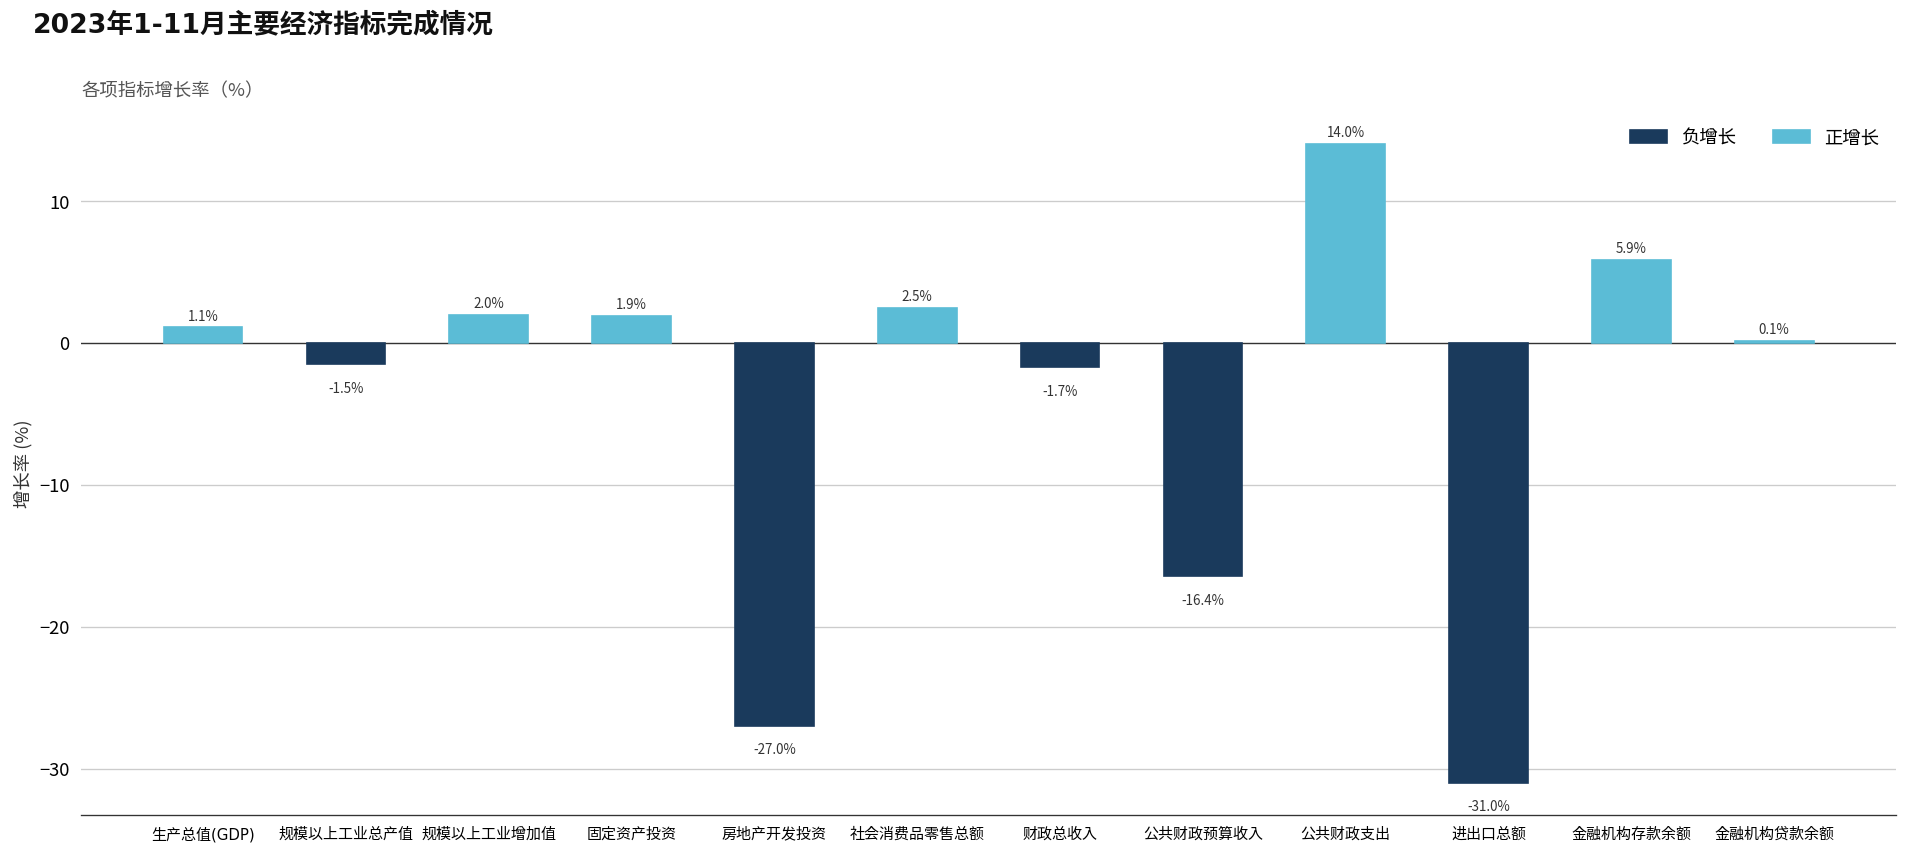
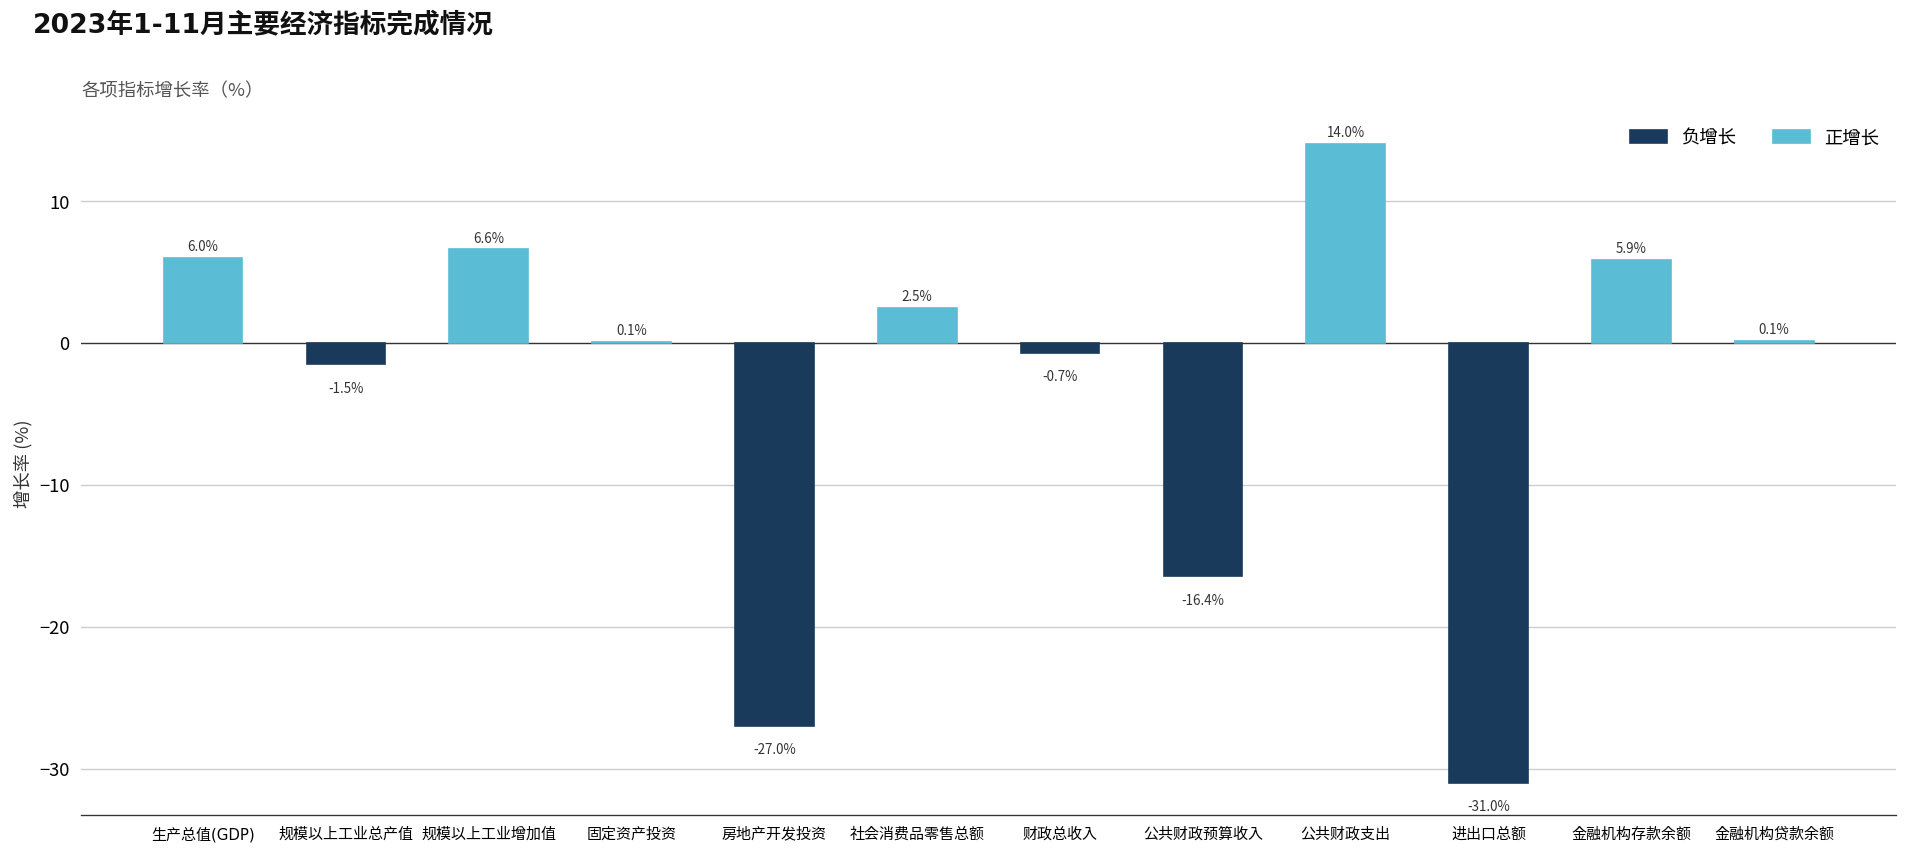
生产总值(GDP): 1.1% -> 6.0%
规模以上工业增加值: 2.0% -> 6.6%
固定资产投资: 1.9% -> 0.1%
财政总收入: -1.7% -> -0.7%
